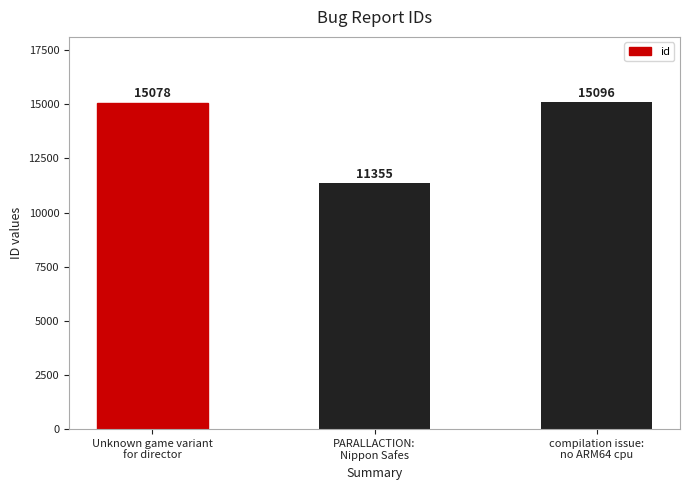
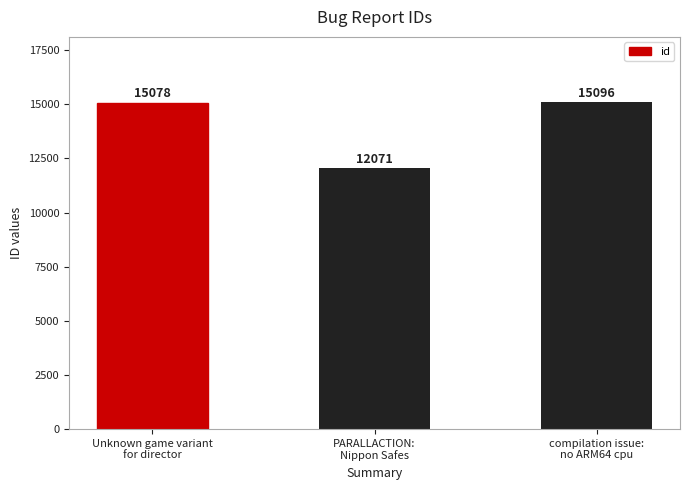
PARALLACTION: Nippon Safes: 11355 -> 12071
